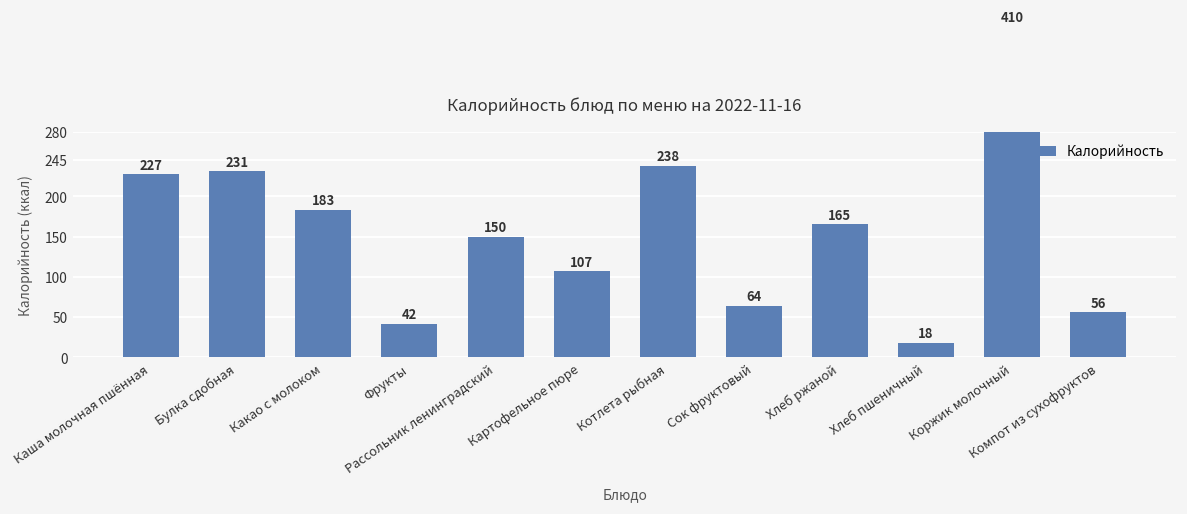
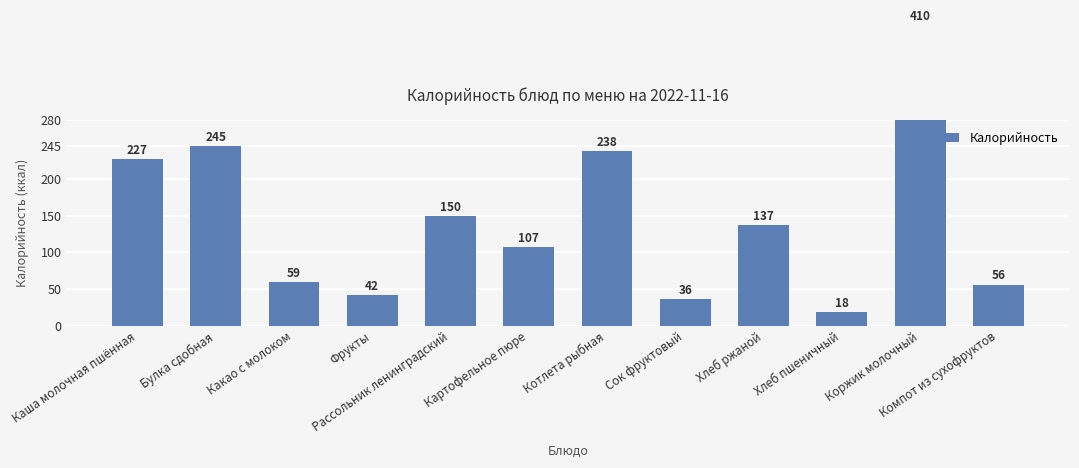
Булка сдобная: 231 -> 245
Какао с молоком: 183 -> 59
Сок фруктовый: 64 -> 36
Хлеб ржаной: 165 -> 137
